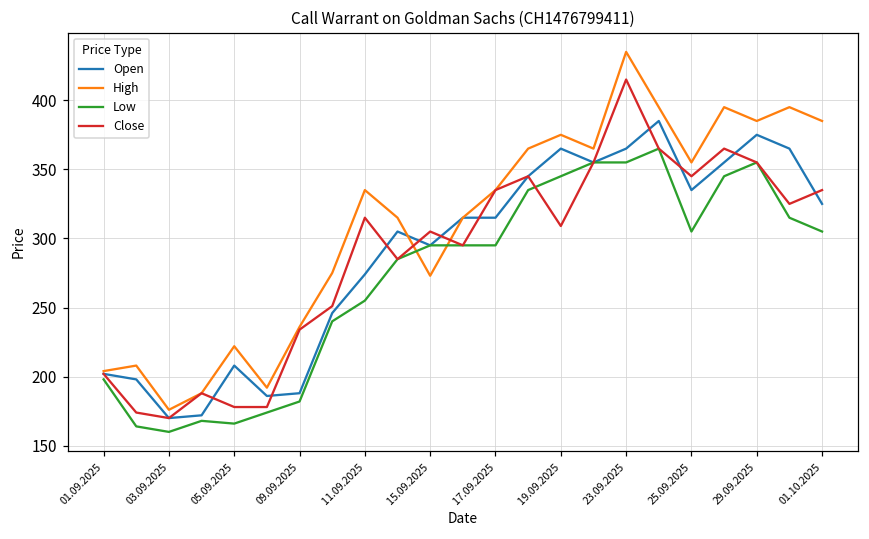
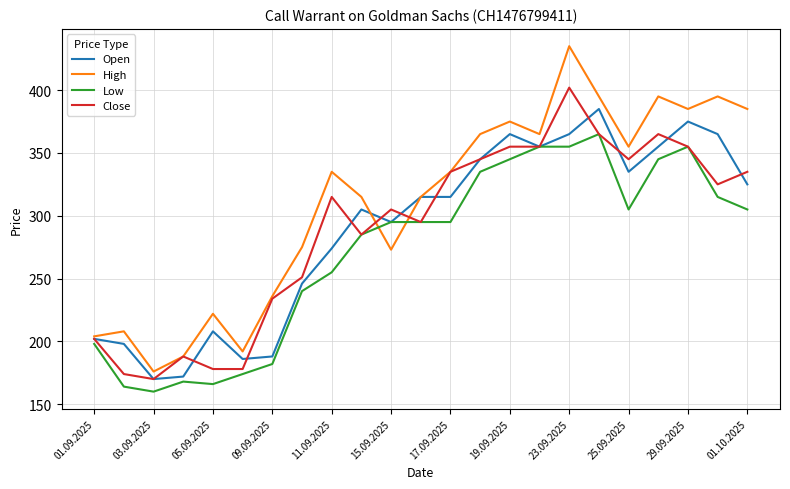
Close, 19.09.2025: 309 -> 355
Close, 23.09.2025: 415 -> 402
